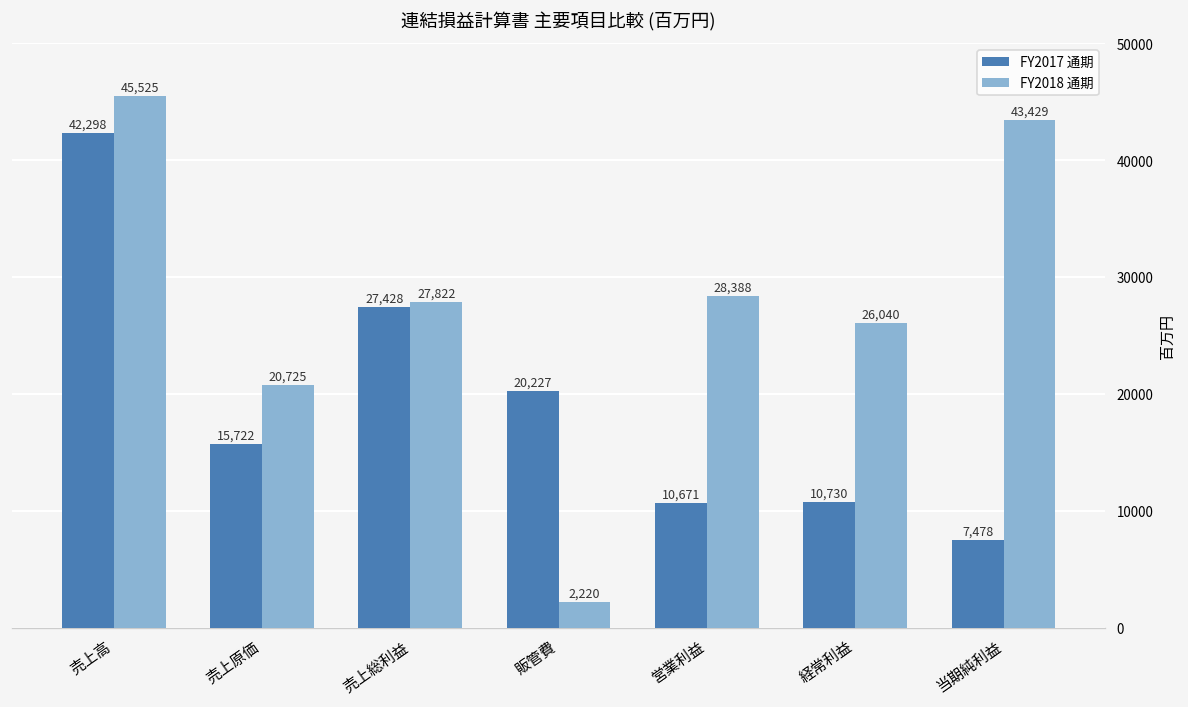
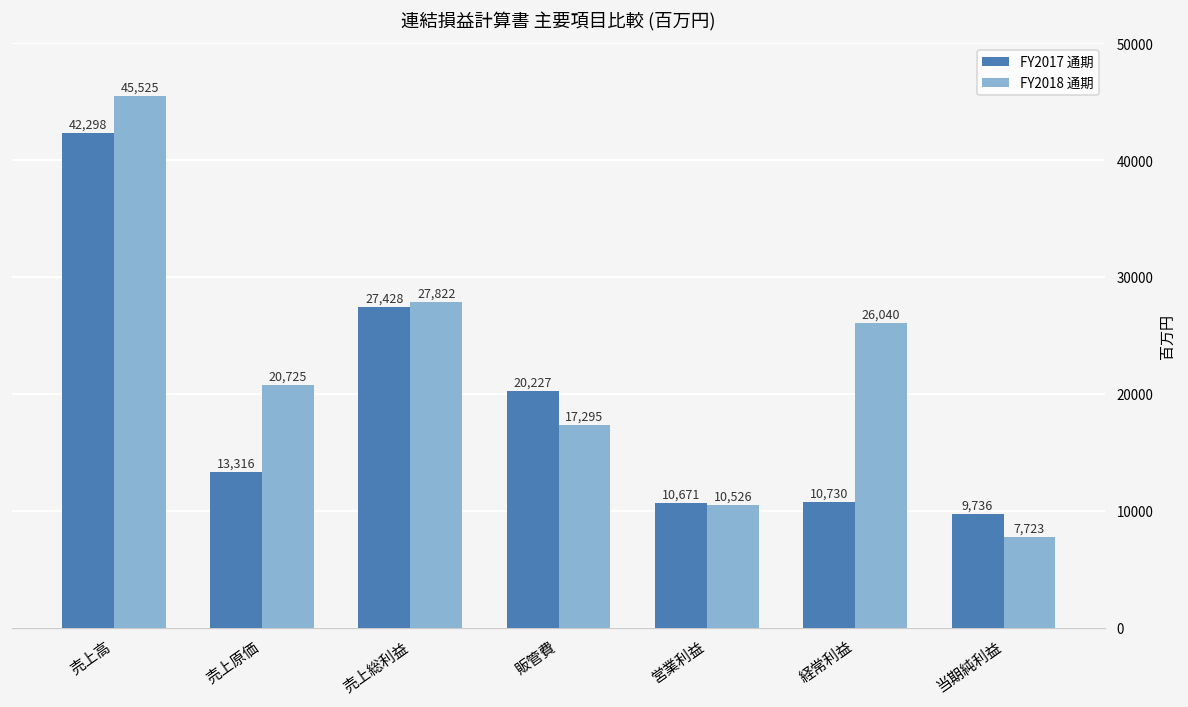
FY2017 通期, 売上原価: 15,722 -> 13,316
FY2018 通期, 販管費: 2,220 -> 17,295
FY2018 通期, 営業利益: 28,388 -> 10,526
FY2017 通期, 当期純利益: 7,478 -> 9,736
FY2018 通期, 当期純利益: 43,429 -> 7,723
